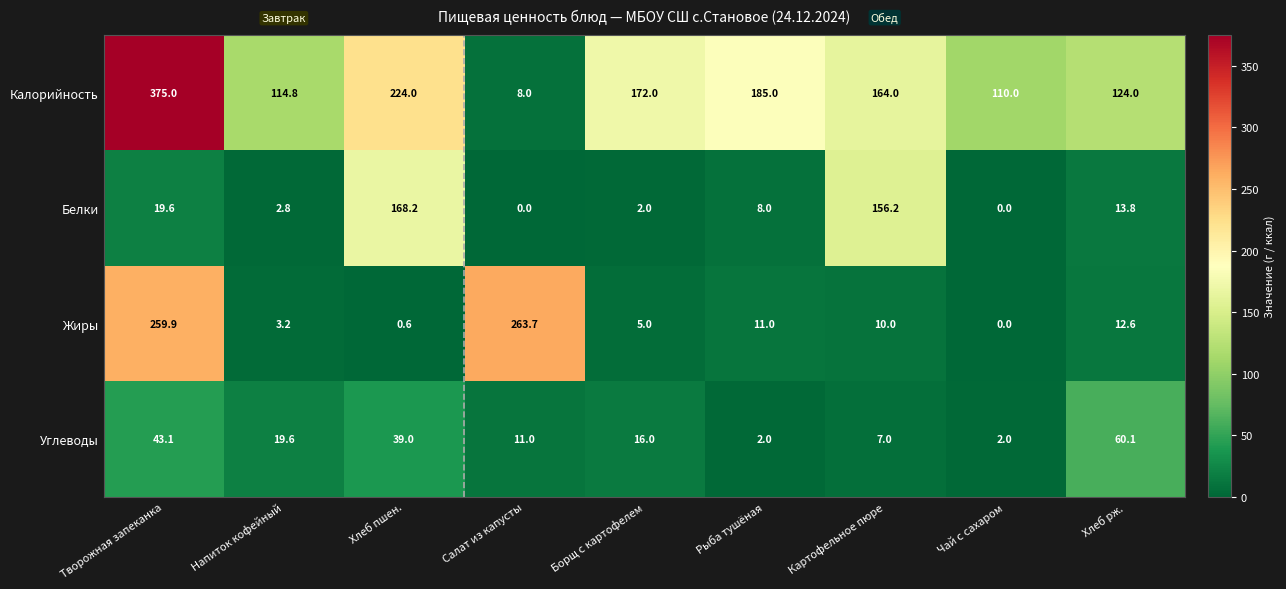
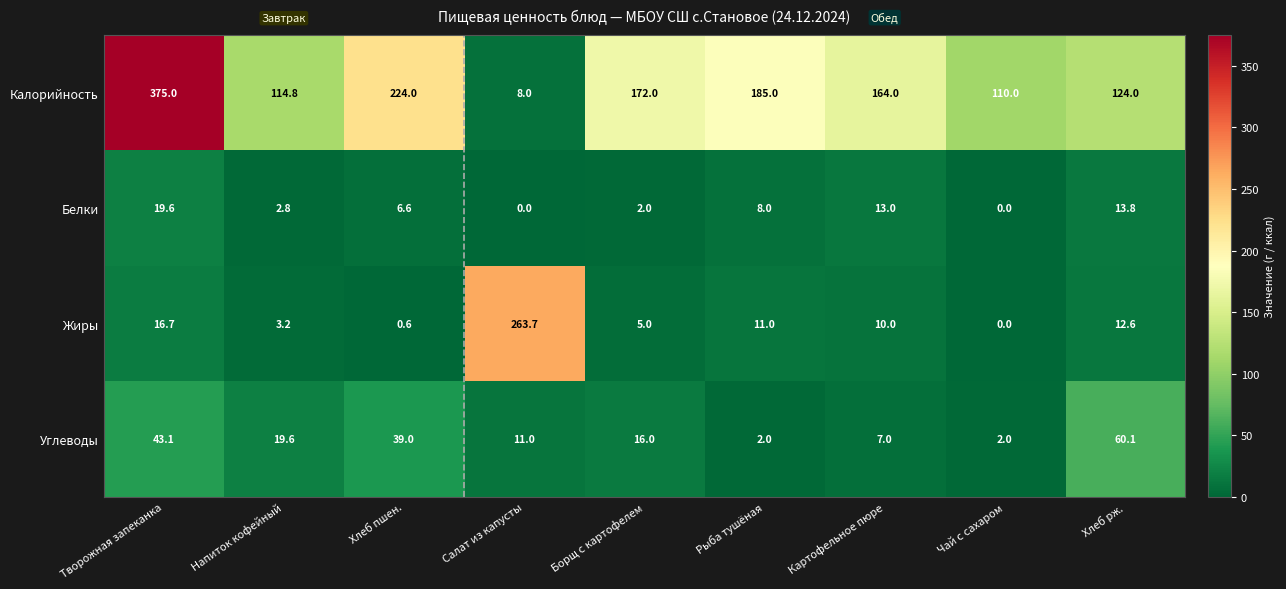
Белки, Хлеб пшен.: 168.2 -> 6.6
Белки, Картофельное пюре: 156.2 -> 13.0
Жиры, Творожная запеканка: 259.9 -> 16.7
